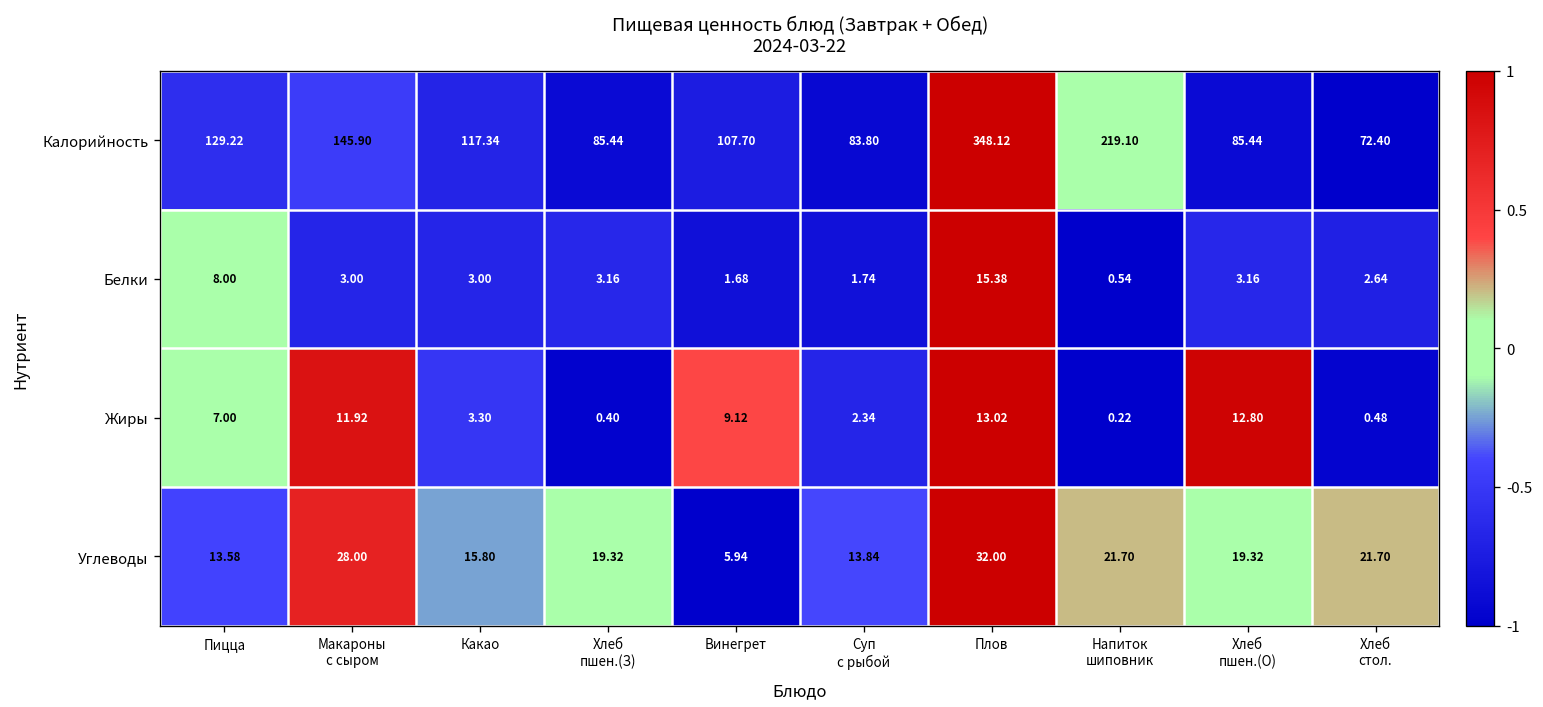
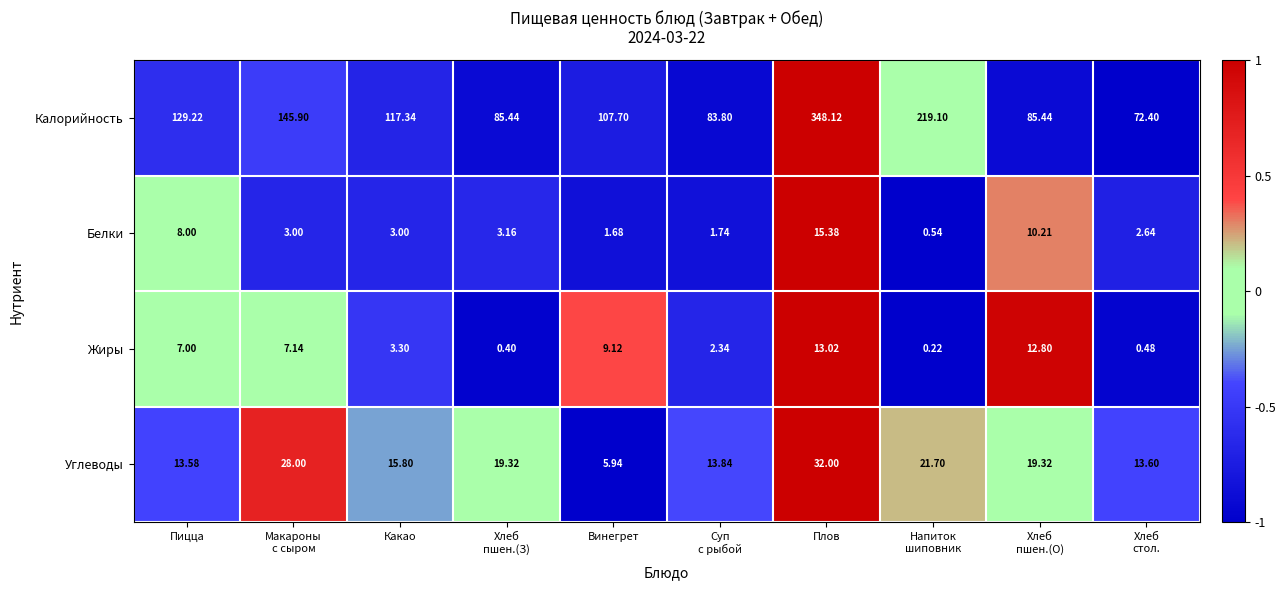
Белки, Хлеб пшен.(О): 3.16 -> 10.21
Жиры, Макароны с сыром: 11.92 -> 7.14
Углеводы, Хлеб стол.: 21.70 -> 13.60
